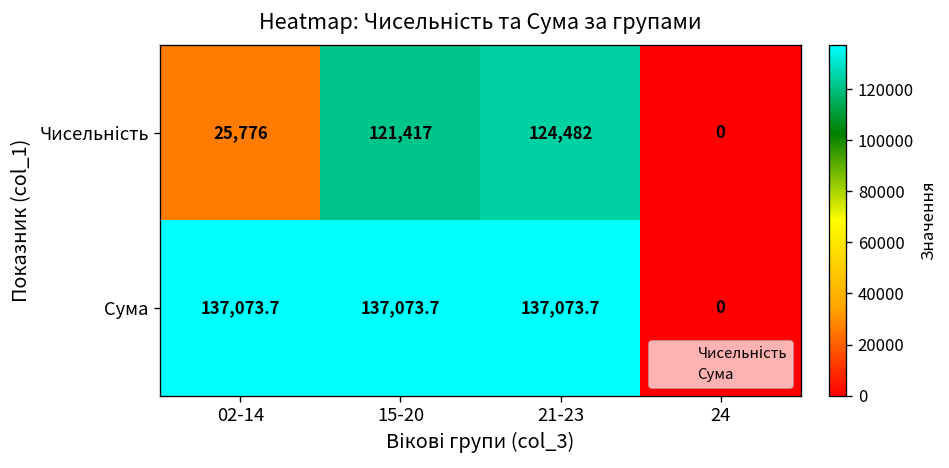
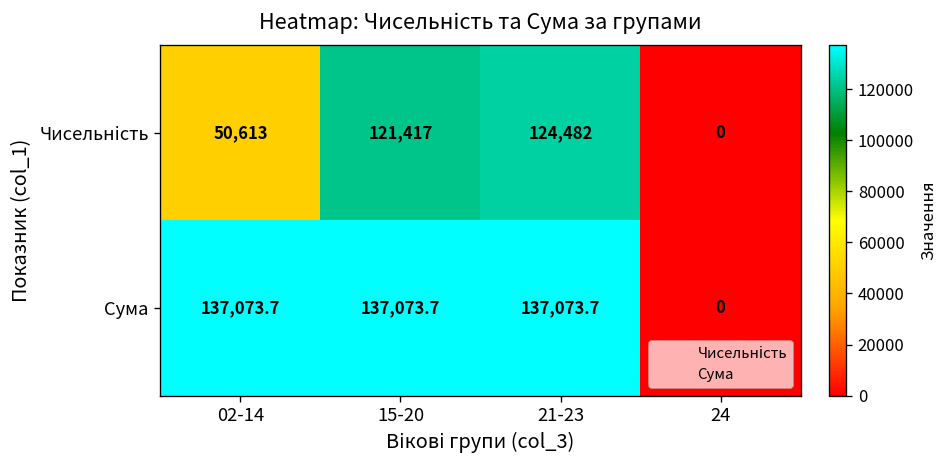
Чисельність, 02-14: 25,776 -> 50,613
